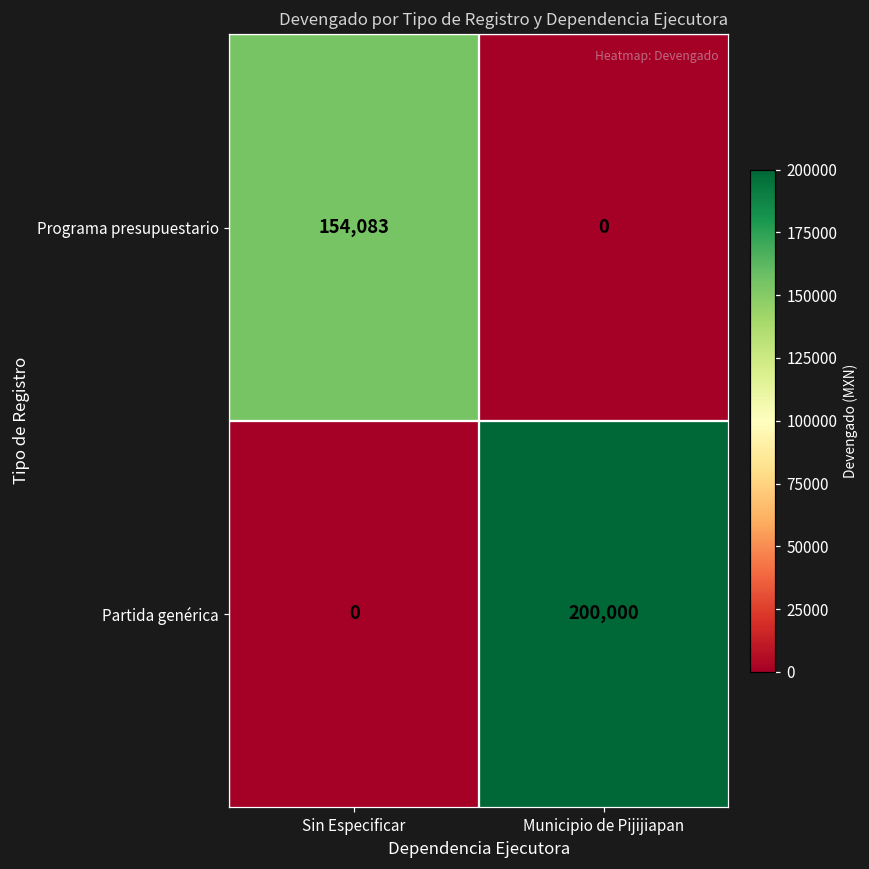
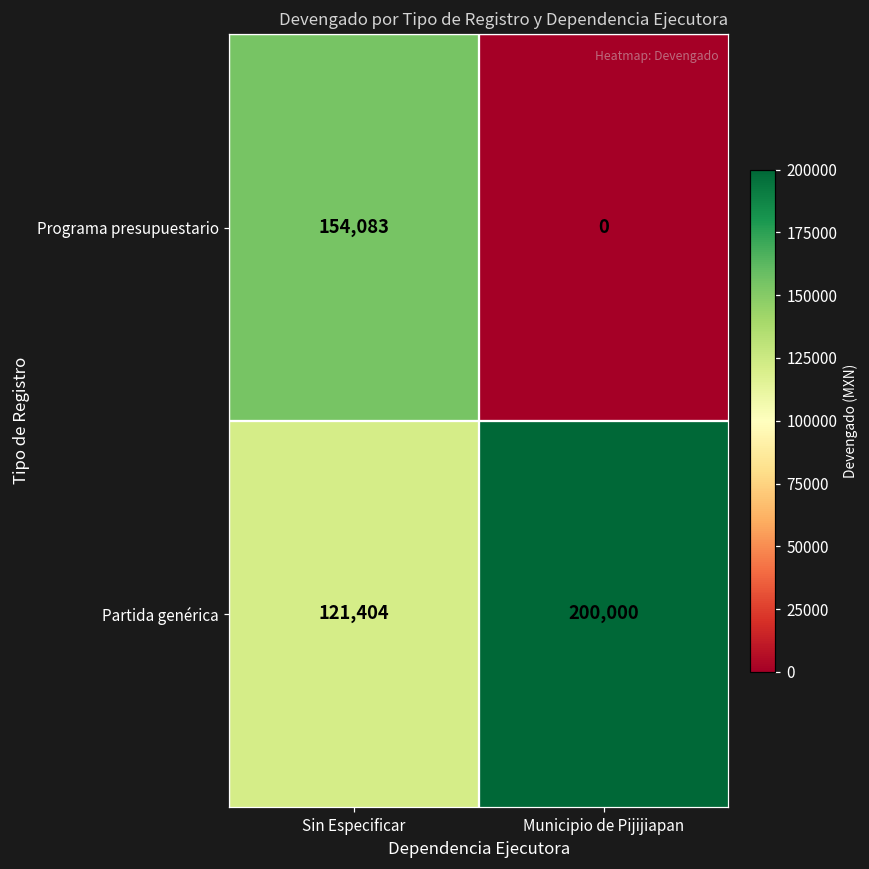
Partida genérica, Sin Especificar: 0 -> 121,404
